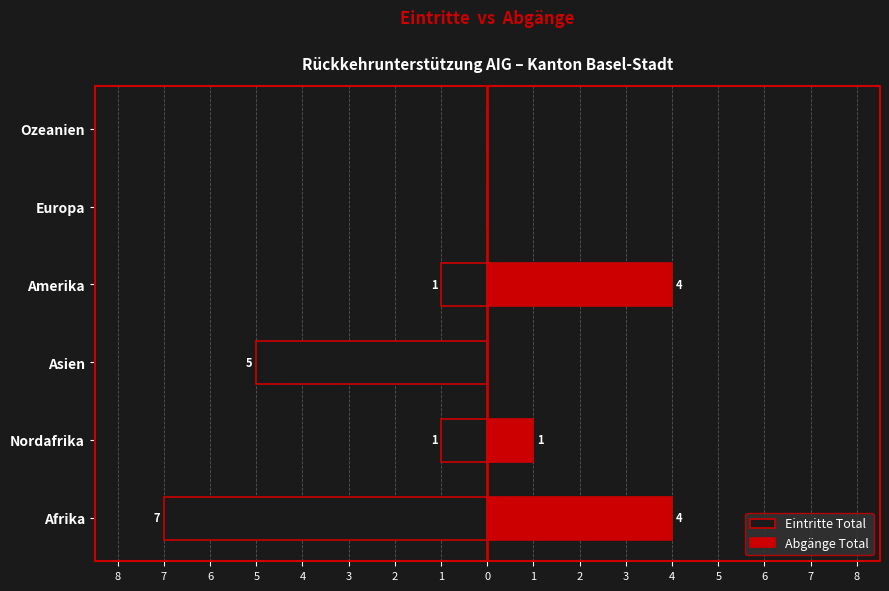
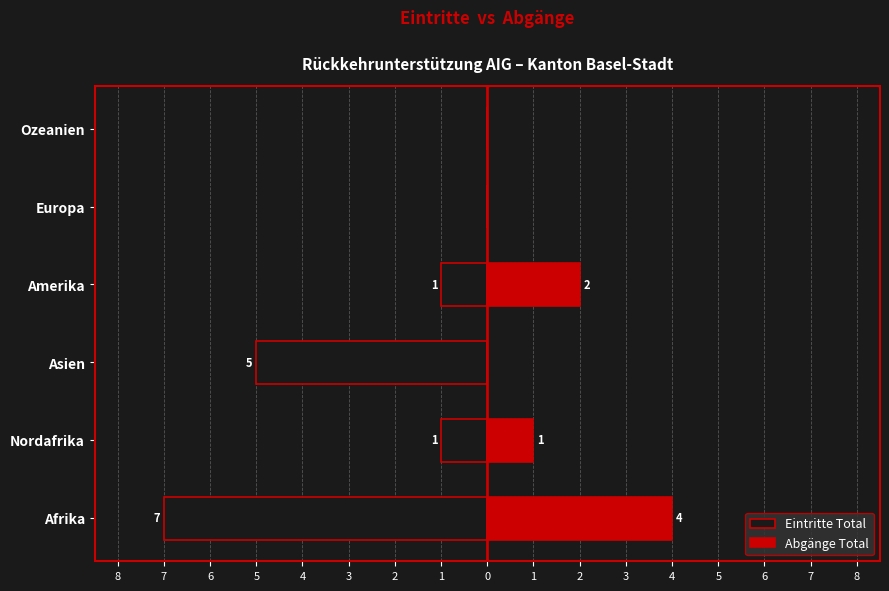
Abgänge Total, Amerika: 4 -> 2
